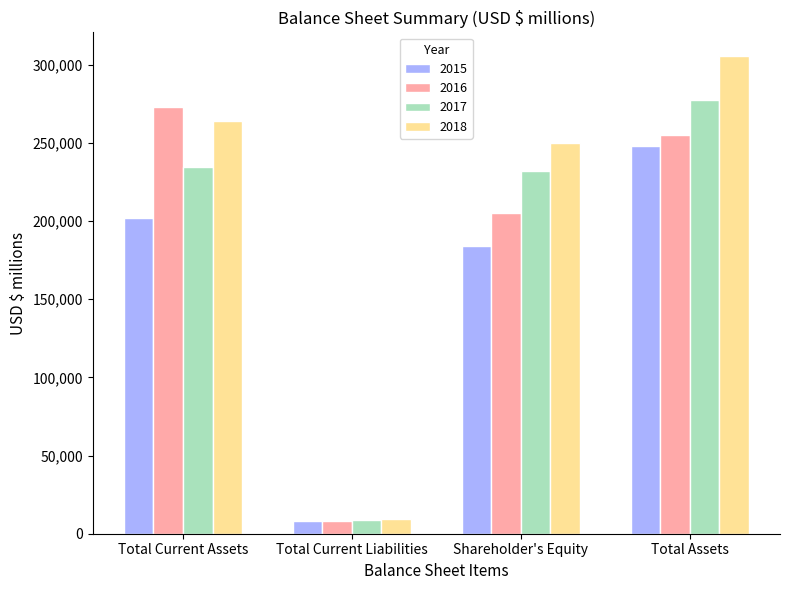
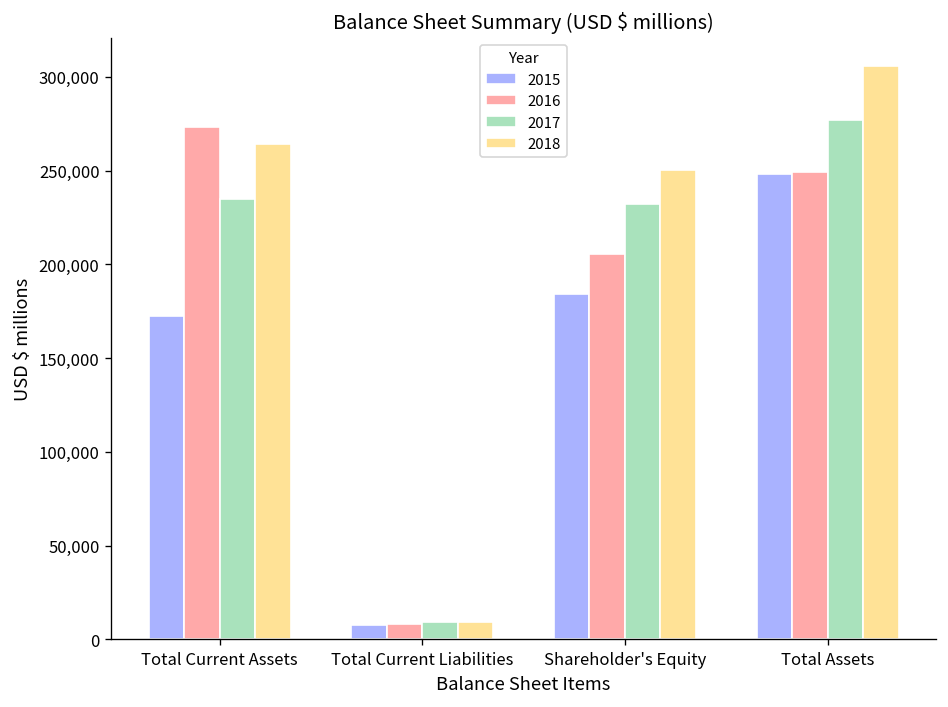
2015, Total Current Assets: 202,000 -> 173,000
2016, Total Assets: 255,000 -> 249,000
